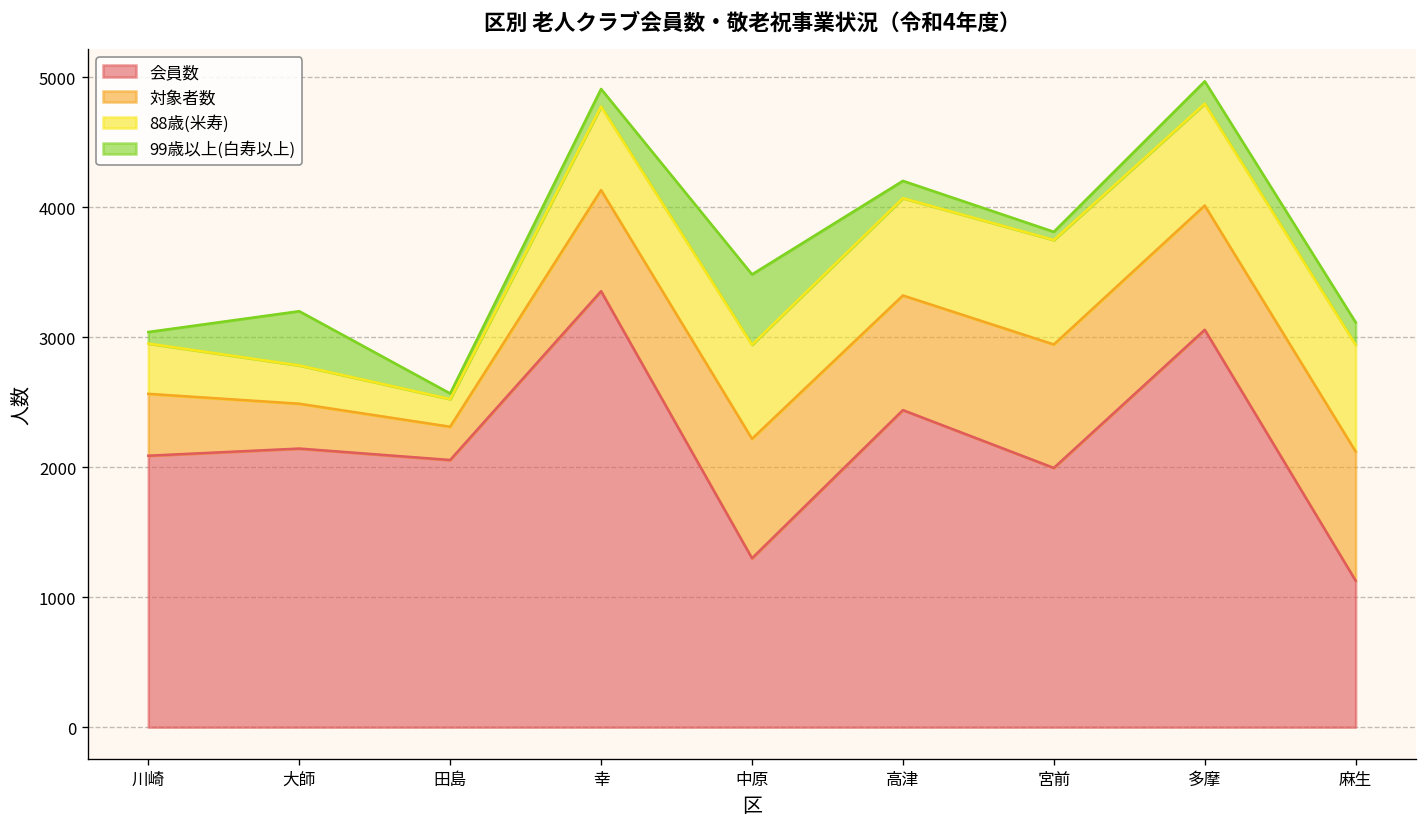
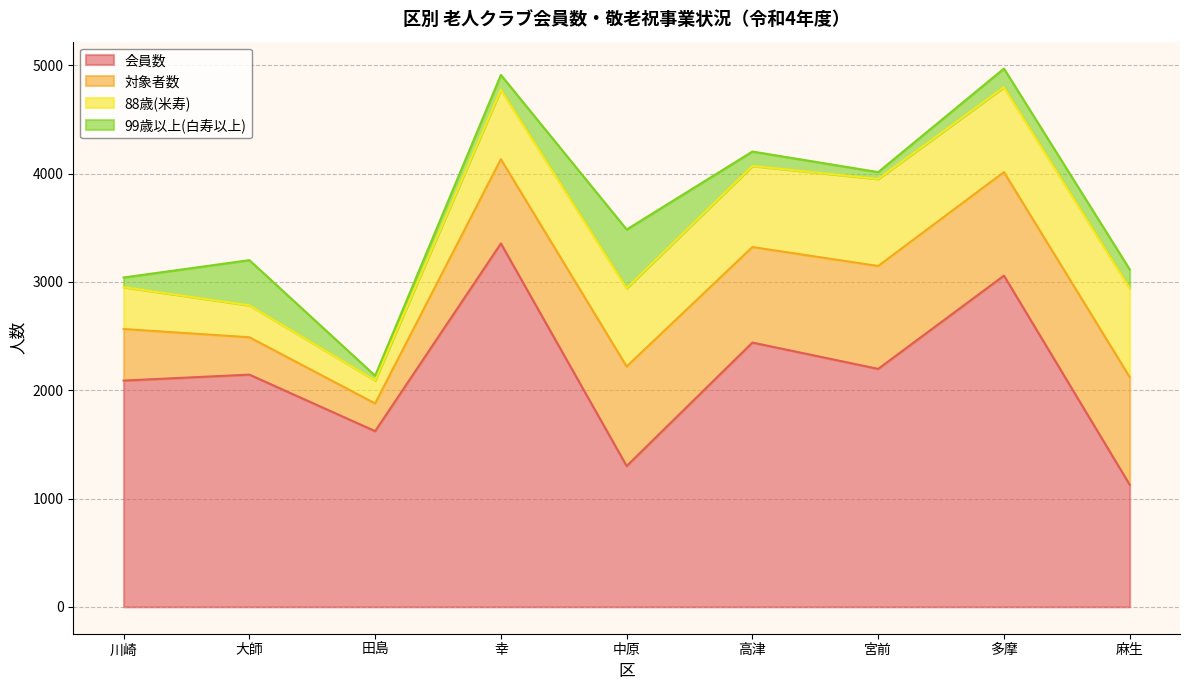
会員数, 田島: 2060 -> 1620
会員数, 宮前: 2000 -> 2200
